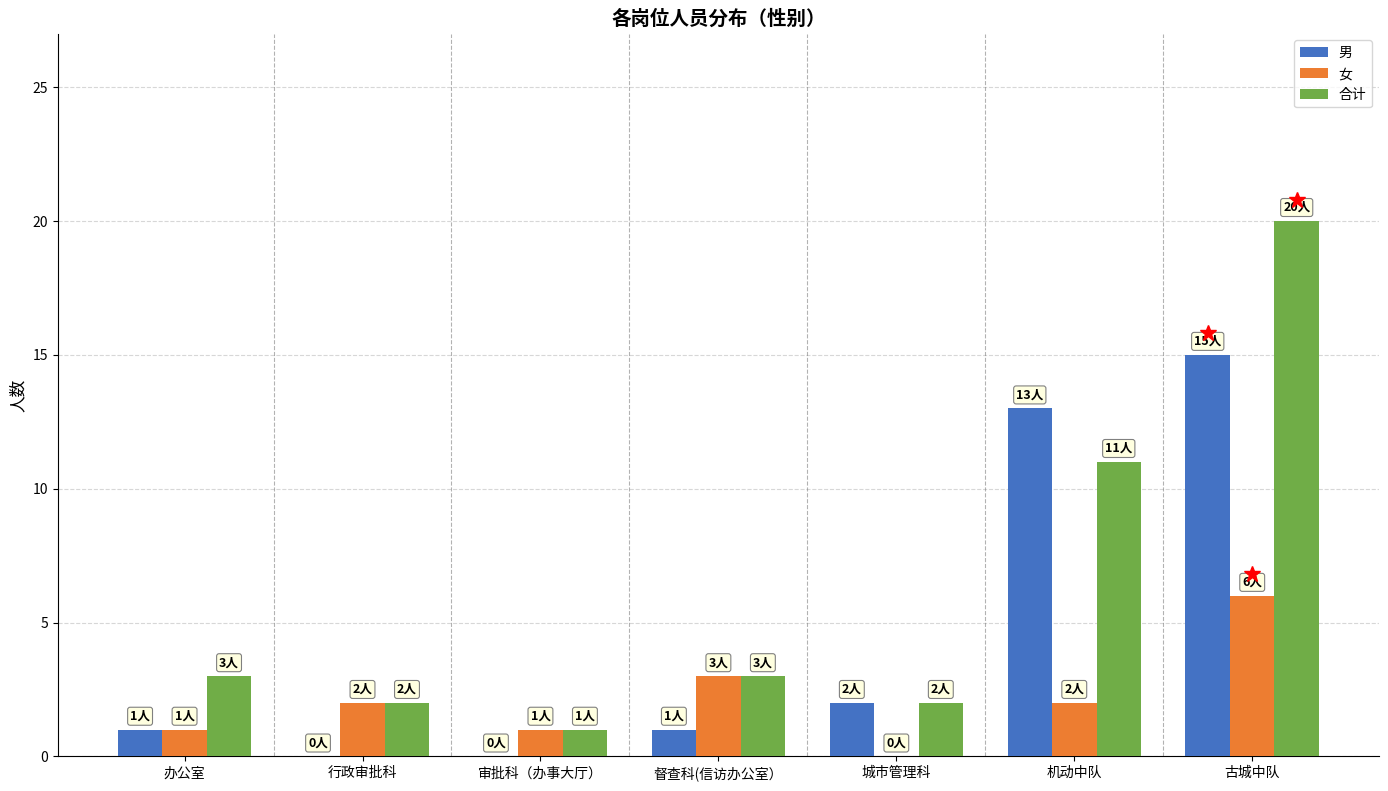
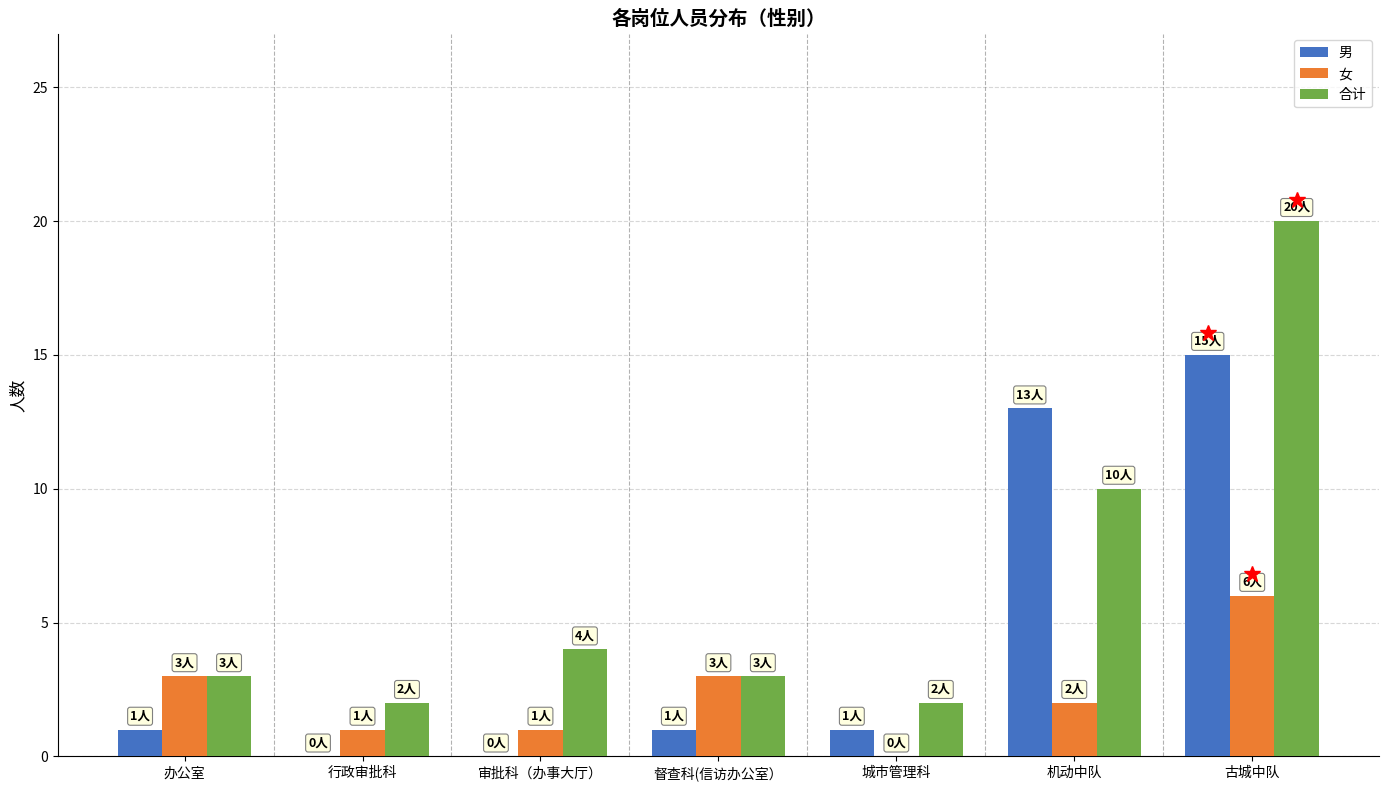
女, 办公室: 1人 -> 3人
女, 行政审批科: 2人 -> 1人
合计, 审批科（办事大厅）: 1人 -> 4人
男, 城市管理科: 2人 -> 1人
合计, 机动中队: 11人 -> 10人
